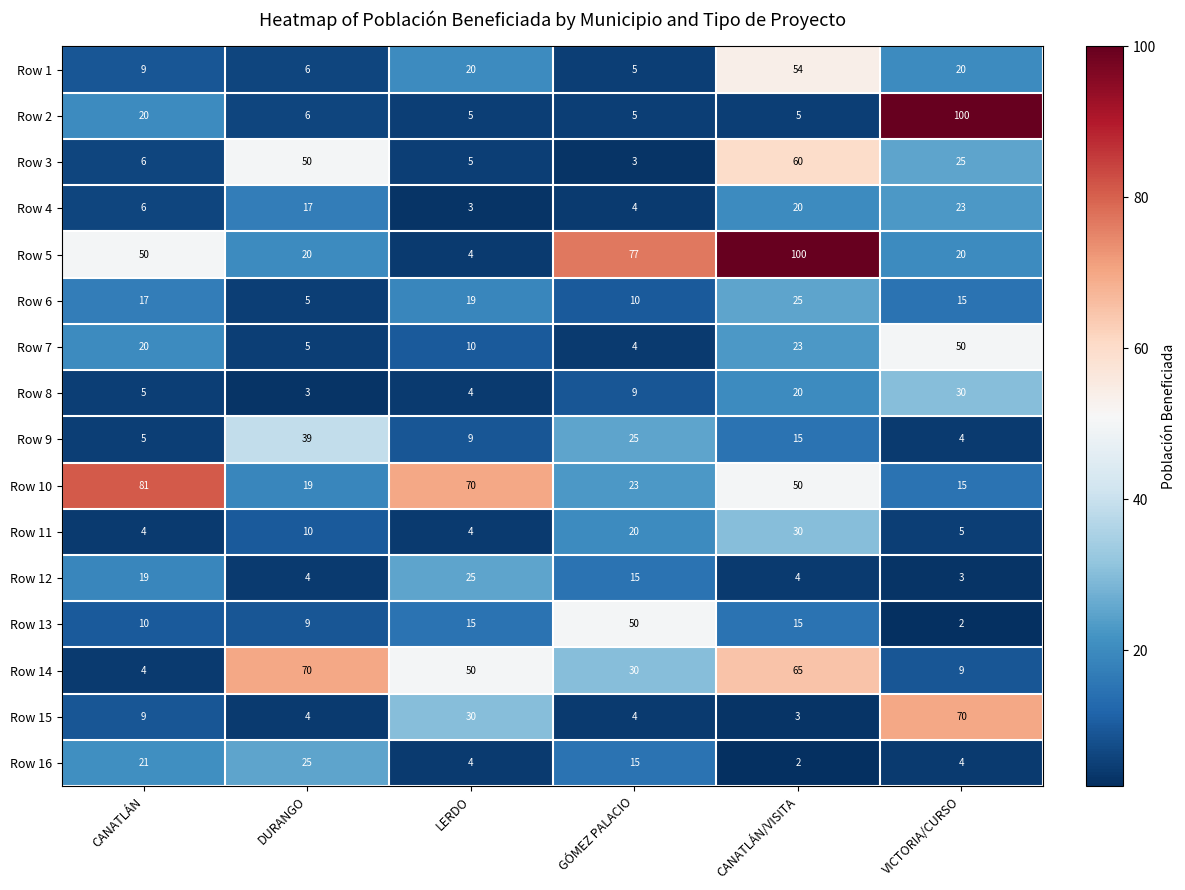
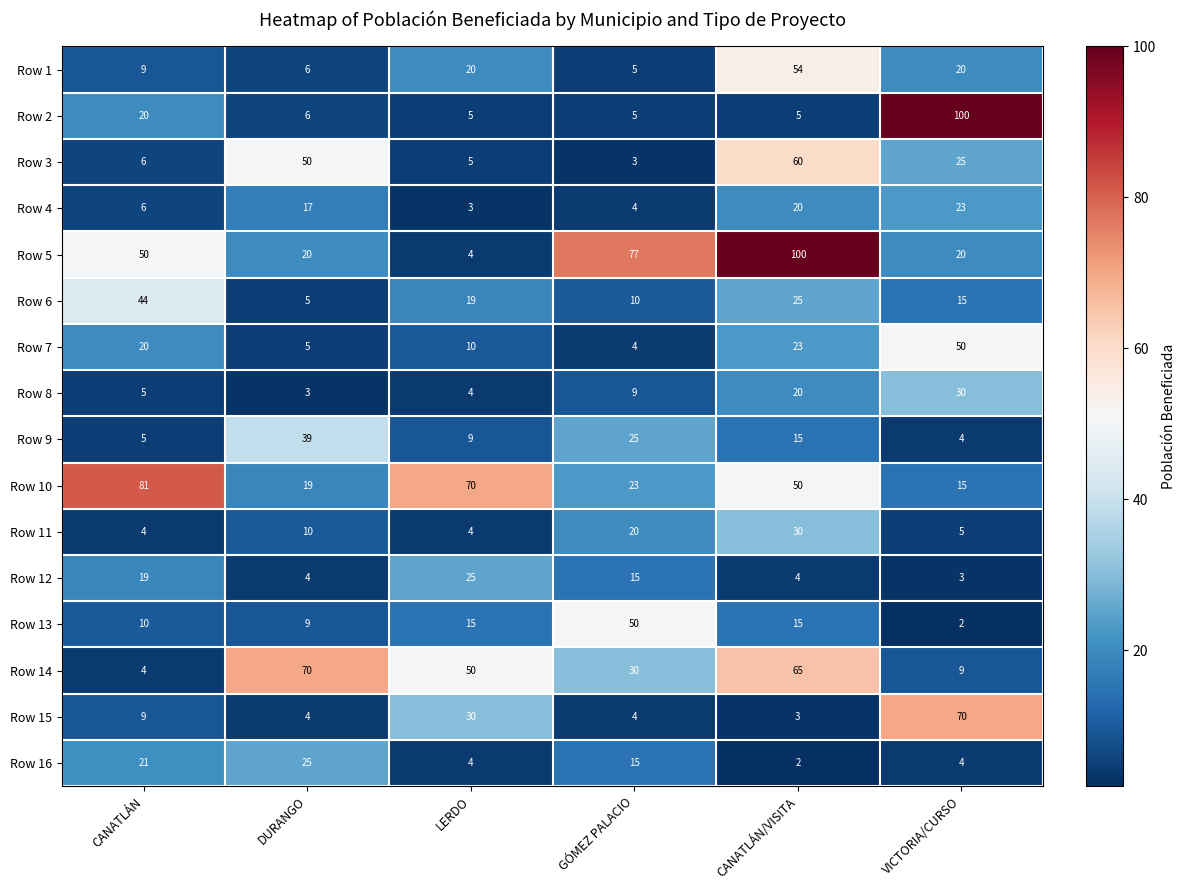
Row 6, CANATLÁN: 17 -> 44
